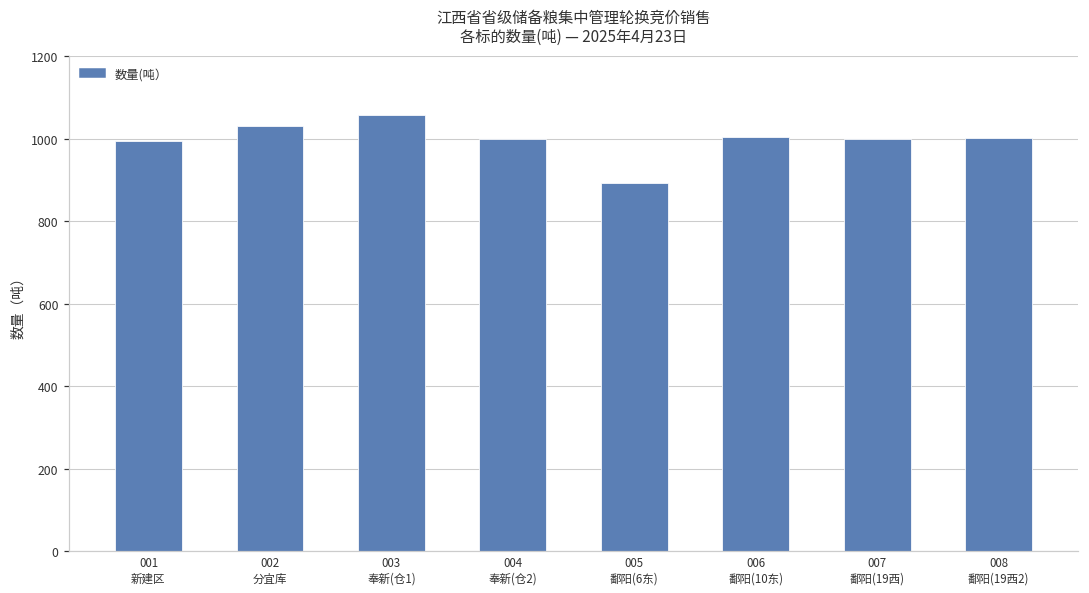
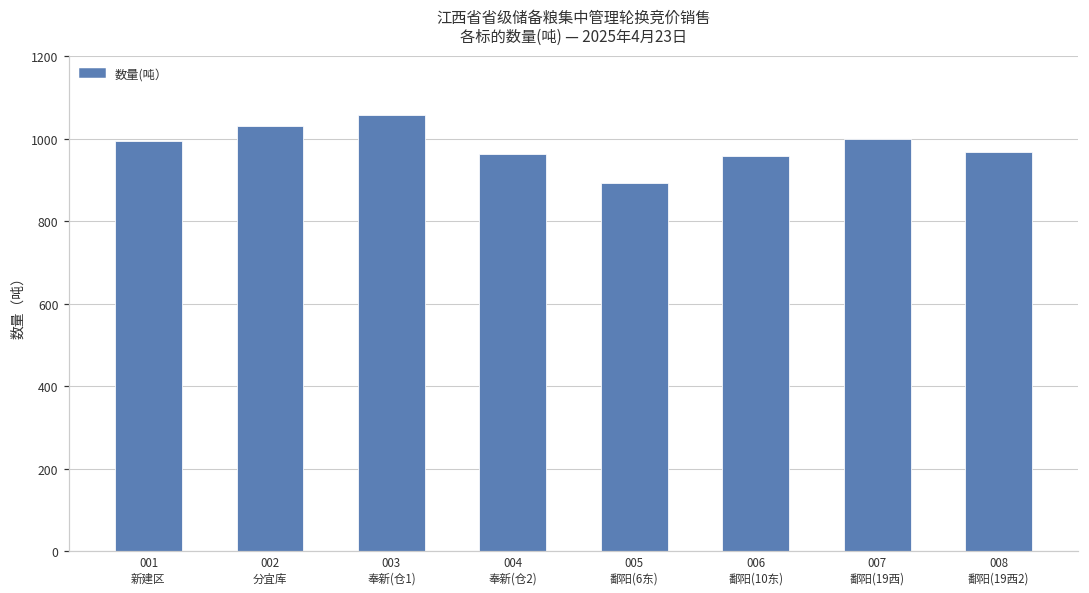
004 奉新(仓2): 1000 -> 960
006 鄱阳(10东): 1000 -> 960
008 鄱阳(19西2): 1000 -> 970
